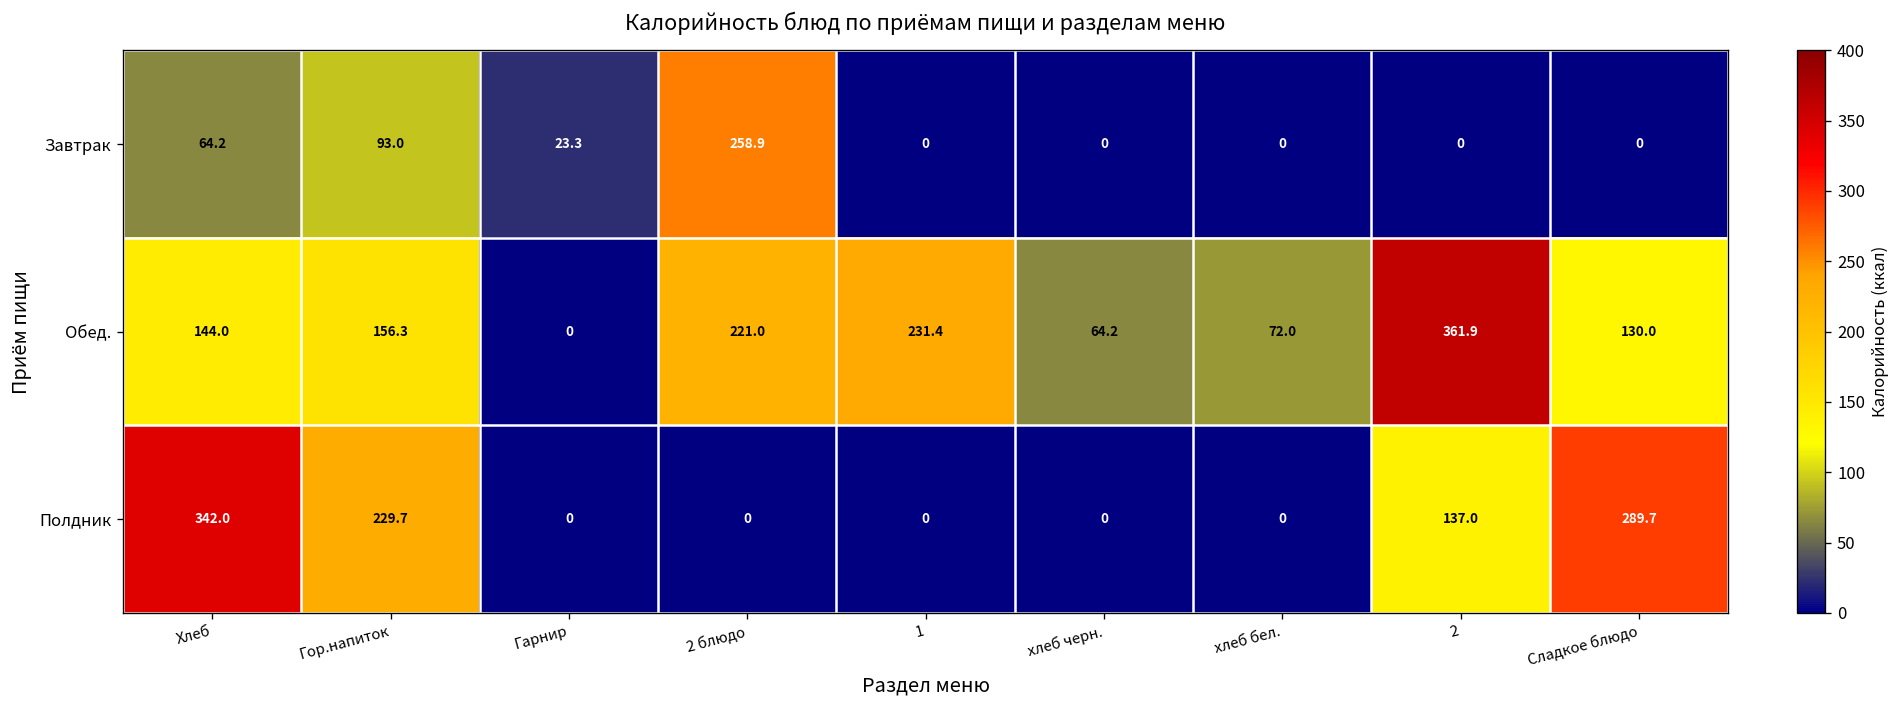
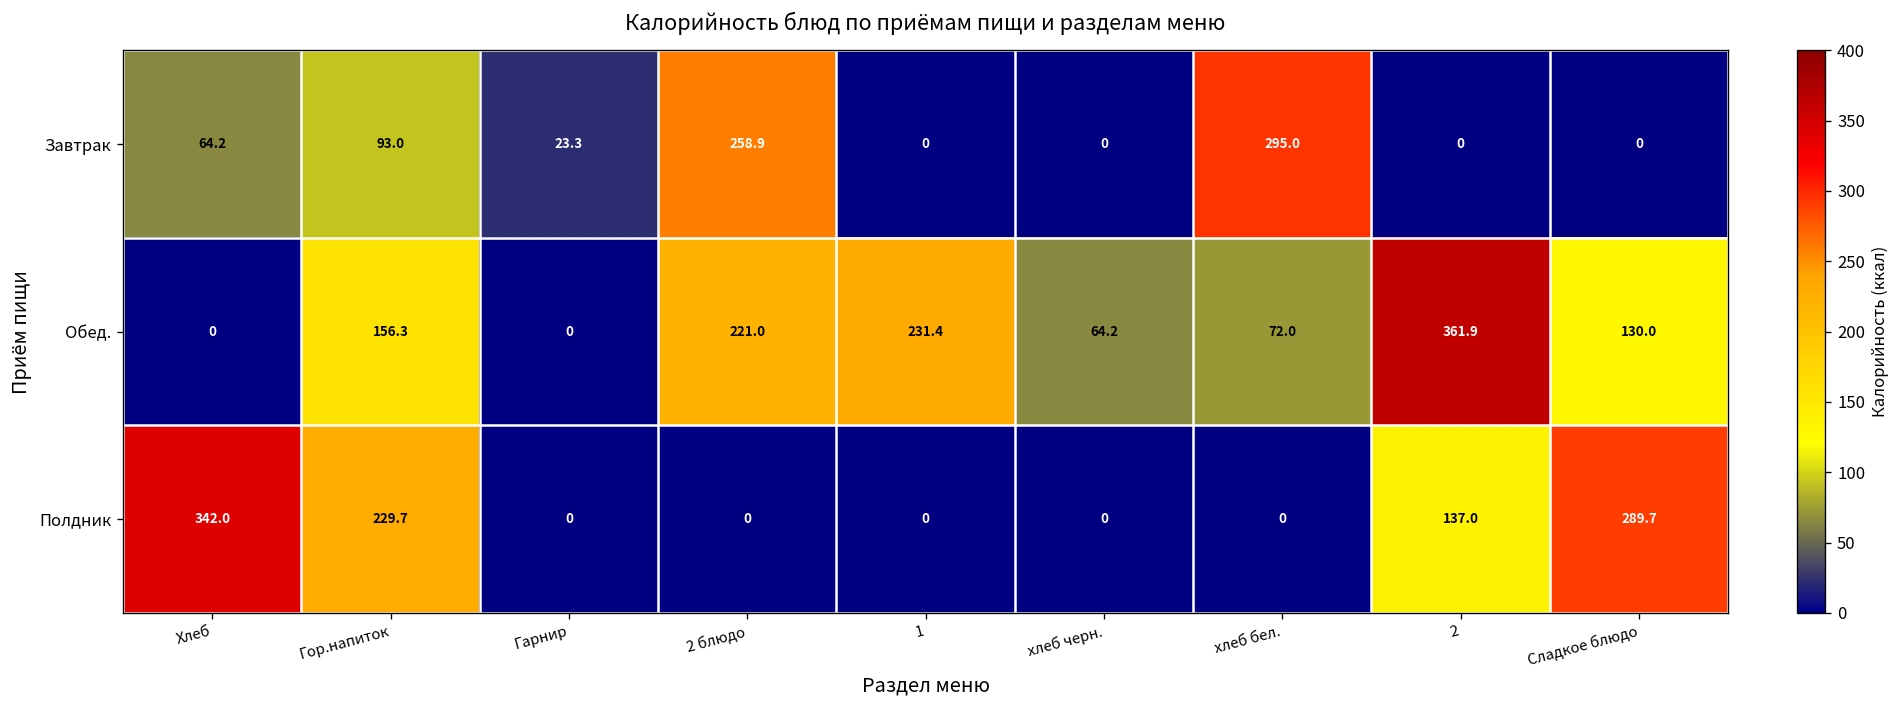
Завтрак, хлеб бел.: 0 -> 295.0
Обед., Хлеб: 144.0 -> 0
